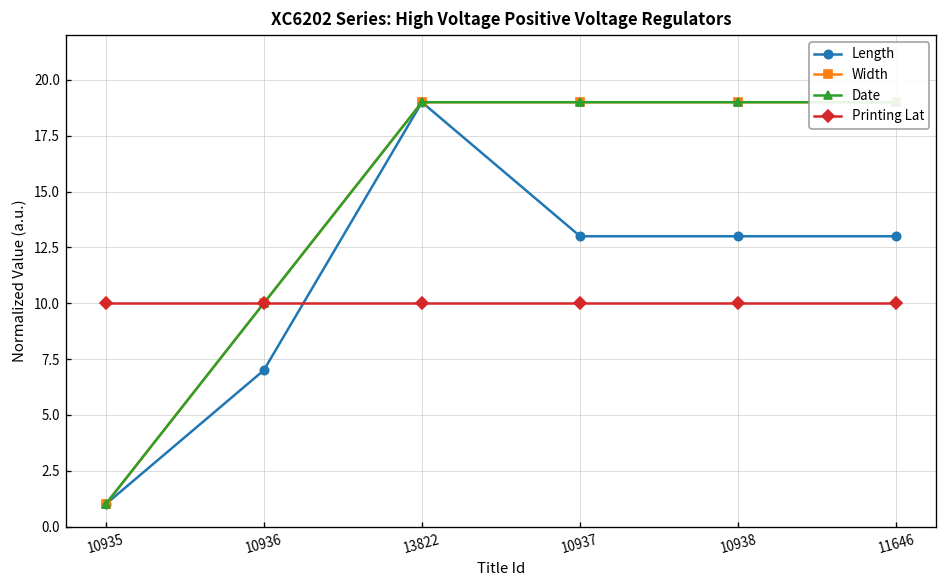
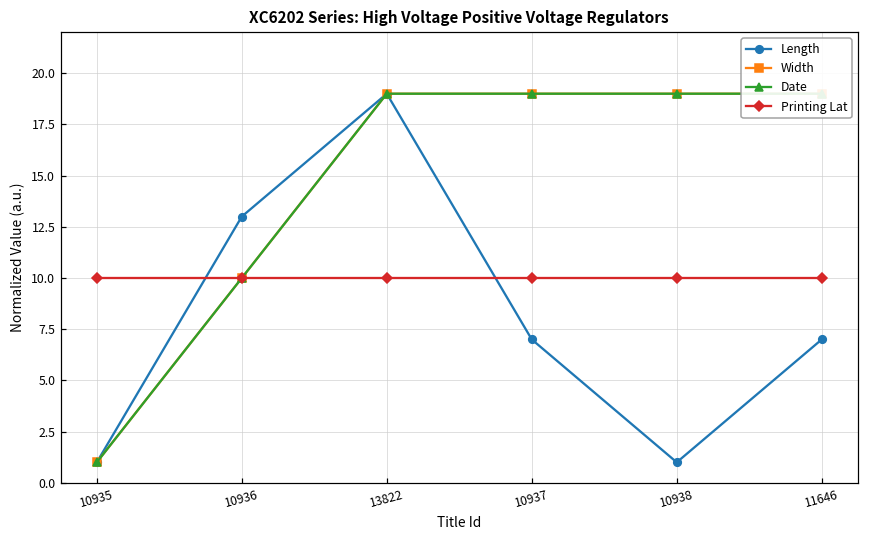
Length, 10936: 7.0 -> 13.0
Length, 10937: 13.0 -> 7.0
Length, 10938: 13.0 -> 1.0
Length, 11646: 13.0 -> 7.0
